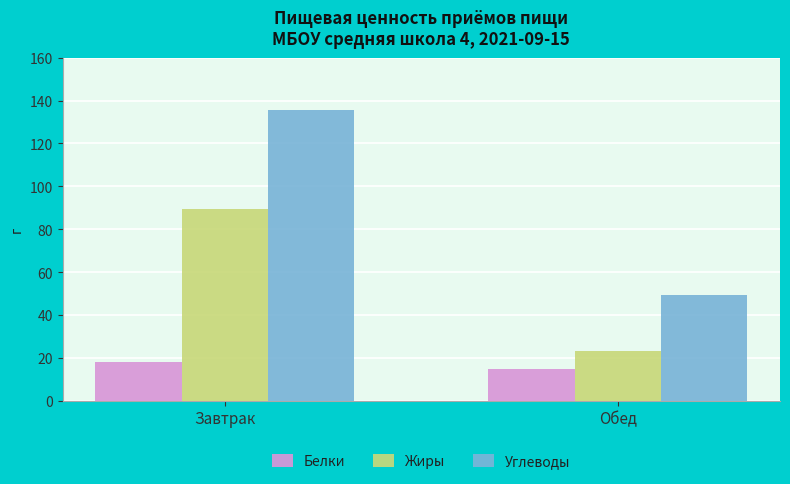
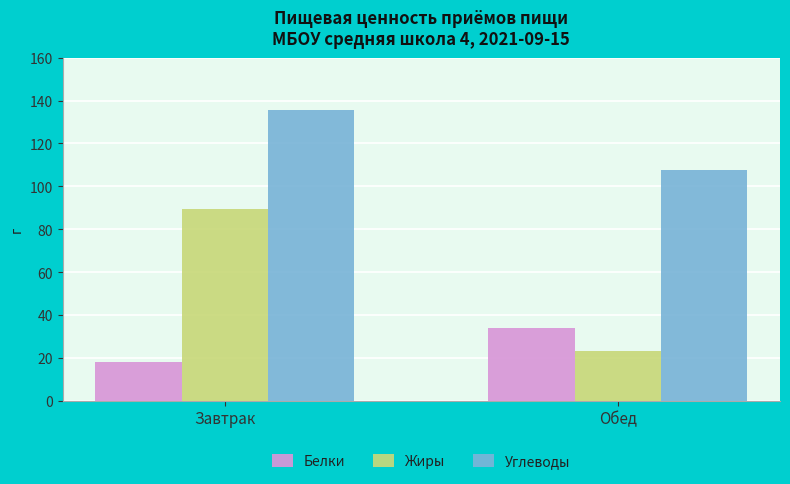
Белки, Обед: 15 -> 34
Углеводы, Обед: 49 -> 108
